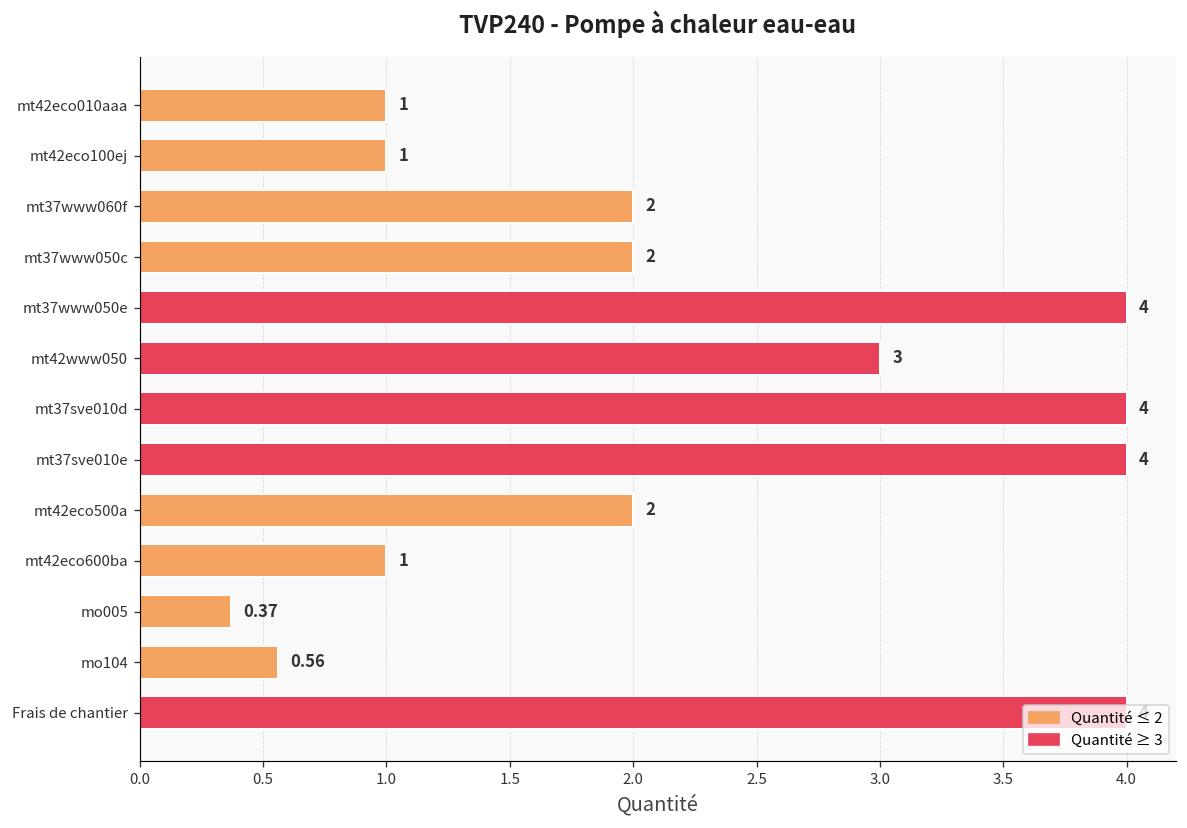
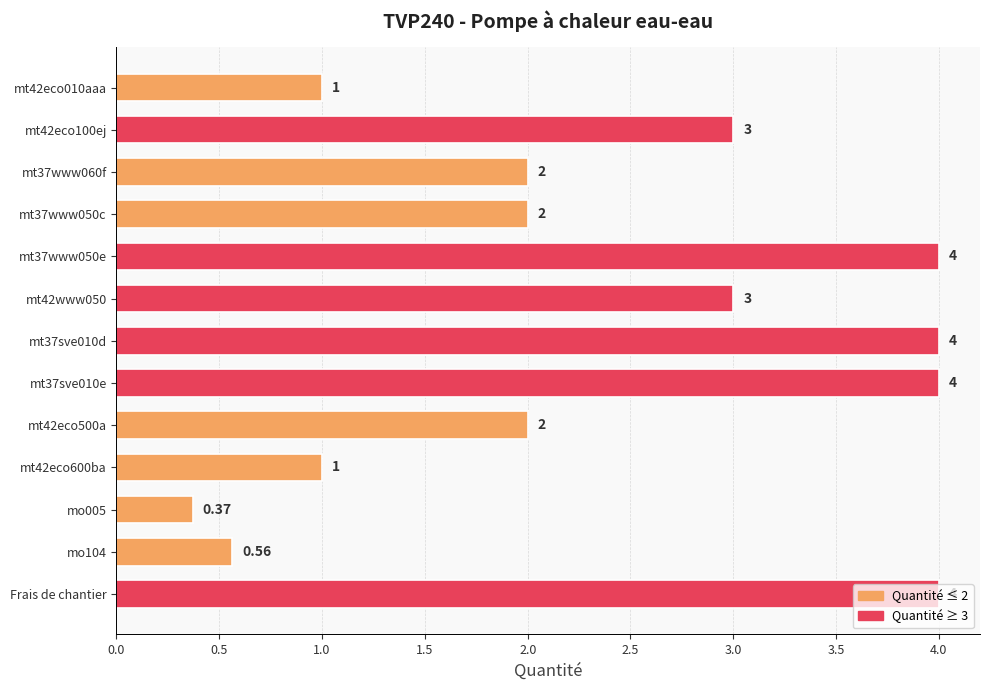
mt42eco100ej: 1 -> 3
